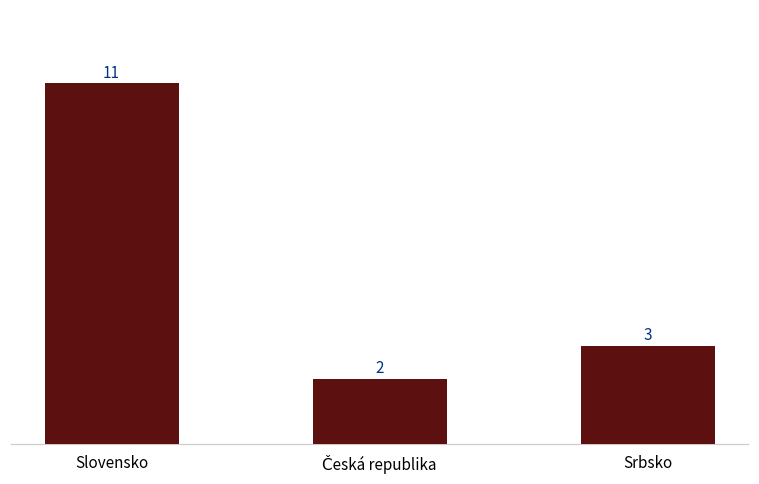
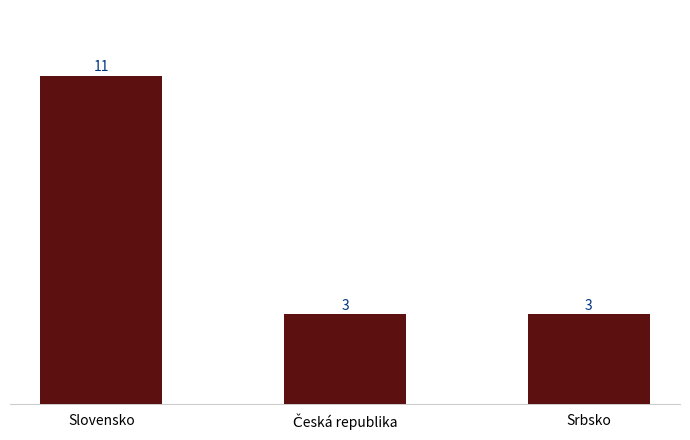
Česká republika: 2 -> 3
